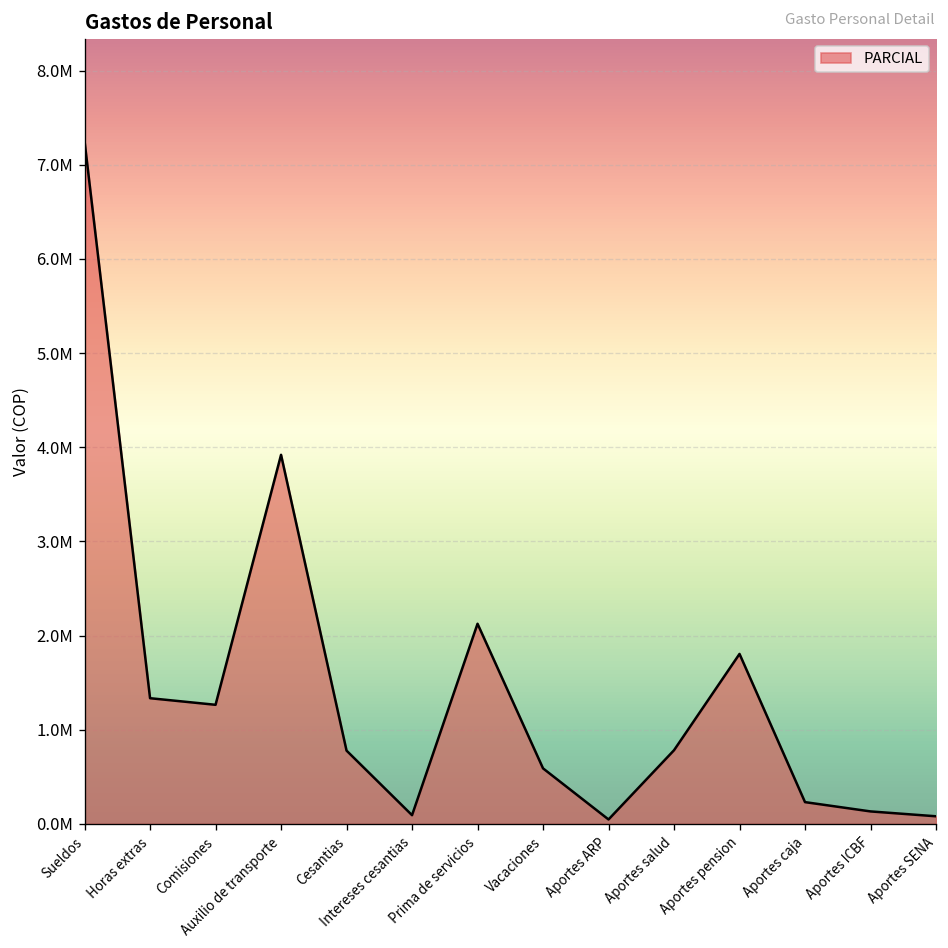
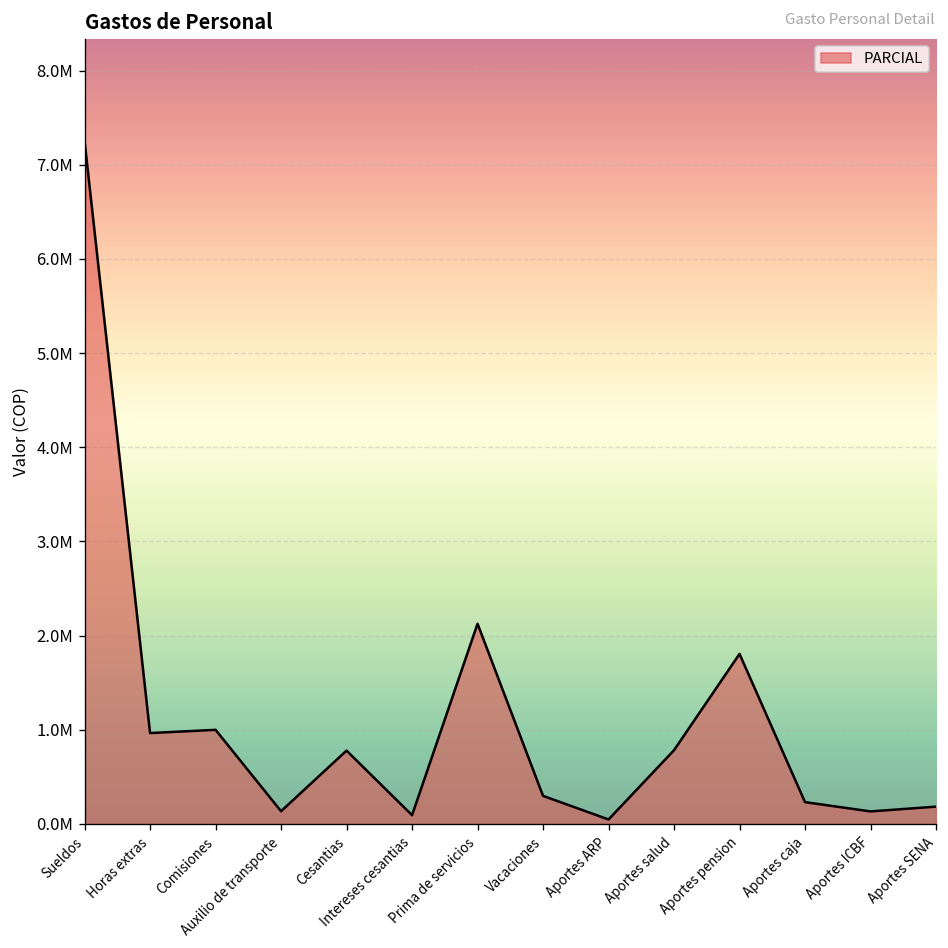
Horas extras: 1300000 -> 1000000
Comisiones: 1300000 -> 1000000
Auxilio de transporte: 3900000 -> 100000
Vacaciones: 600000 -> 300000
Aportes SENA: 100000 -> 200000
